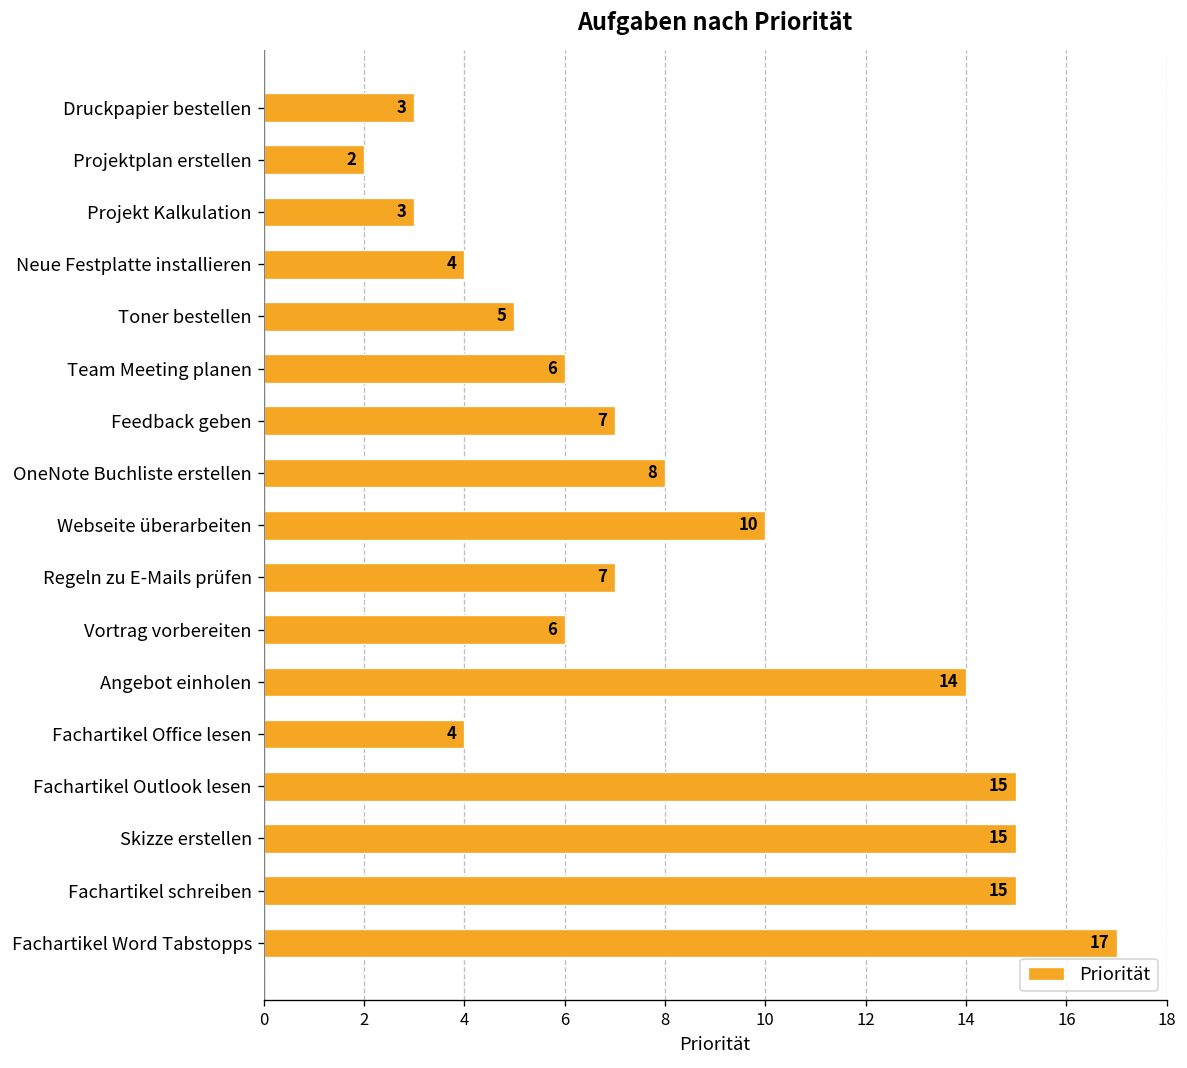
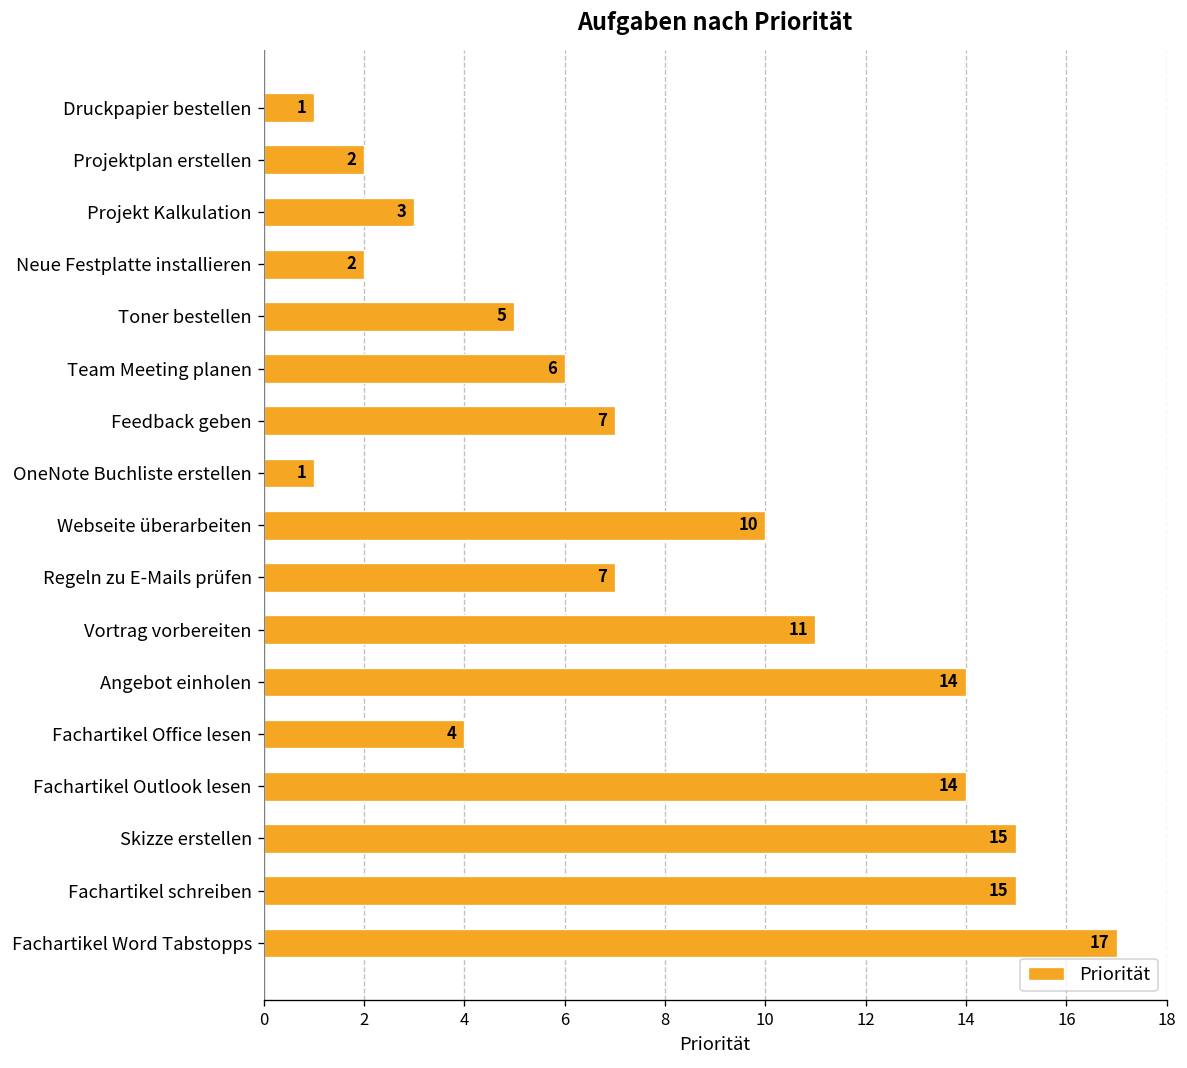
Druckpapier bestellen: 3 -> 1
Neue Festplatte installieren: 4 -> 2
OneNote Buchliste erstellen: 8 -> 1
Vortrag vorbereiten: 6 -> 11
Fachartikel Outlook lesen: 15 -> 14
